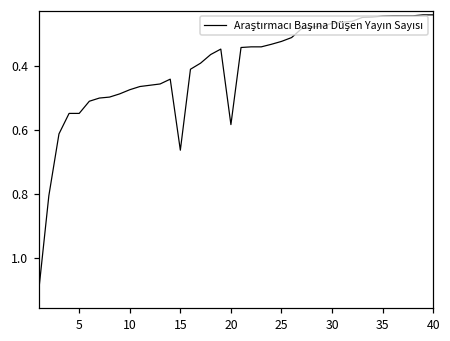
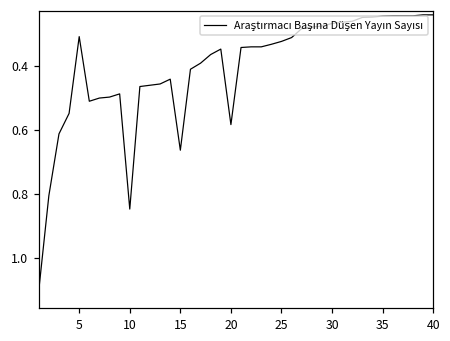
5: 0.55 -> 0.31
10: 0.48 -> 0.85
